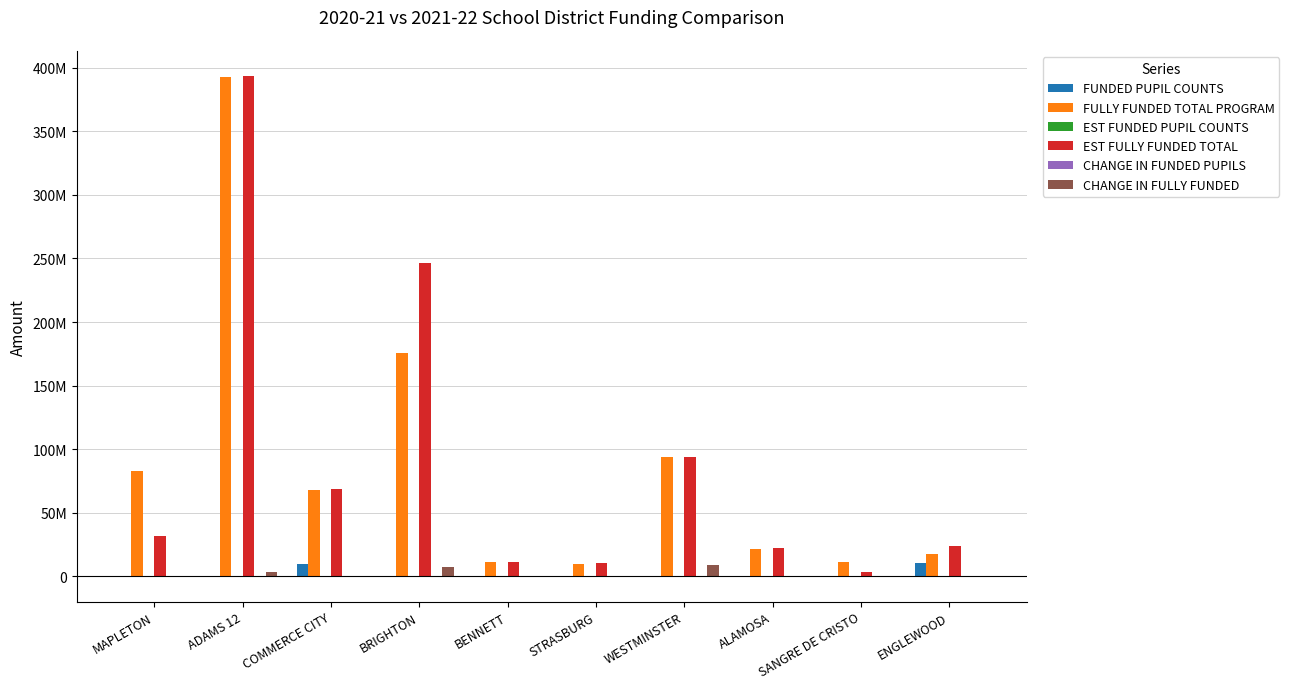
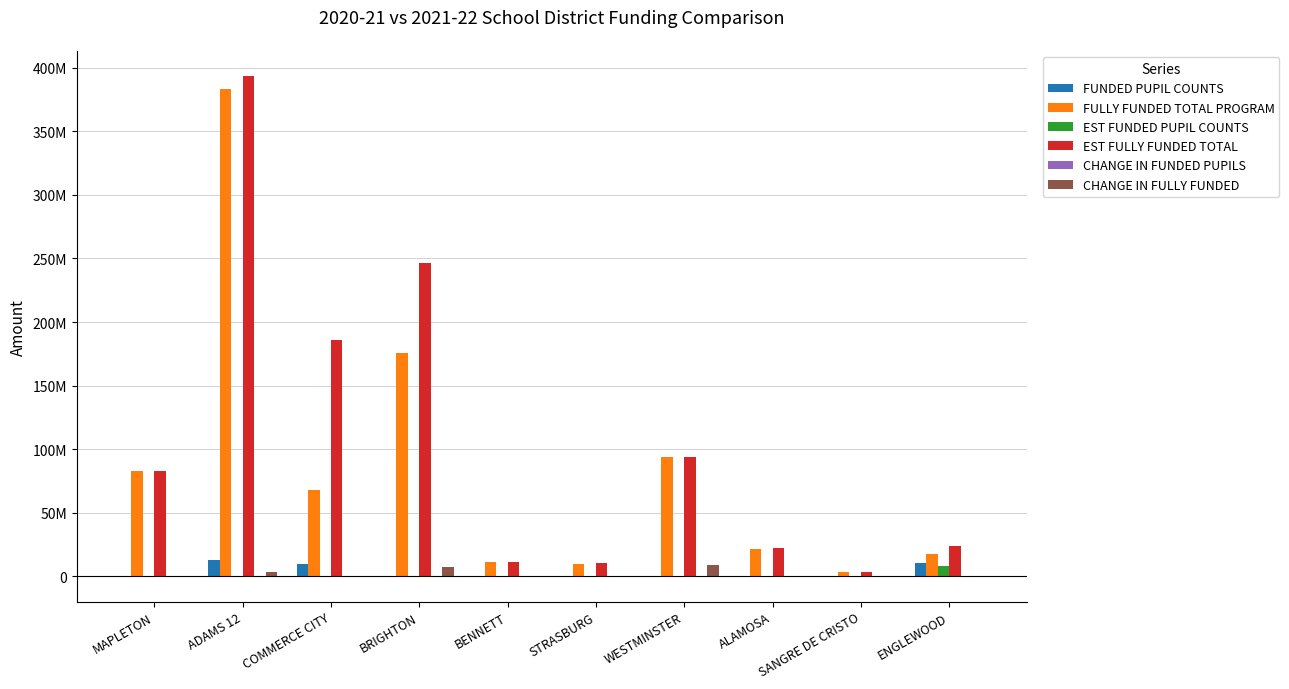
EST FULLY FUNDED TOTAL, MAPLETON: 32000000 -> 83000000
FUNDED PUPIL COUNTS, ADAMS 12: 0 -> 13000000
FULLY FUNDED TOTAL PROGRAM, ADAMS 12: 393000000 -> 383000000
EST FULLY FUNDED TOTAL, COMMERCE CITY: 68000000 -> 186000000
FULLY FUNDED TOTAL PROGRAM, SANGRE DE CRISTO: 11000000 -> 3000000
EST FUNDED PUPIL COUNTS, ENGLEWOOD: 0 -> 8000000
